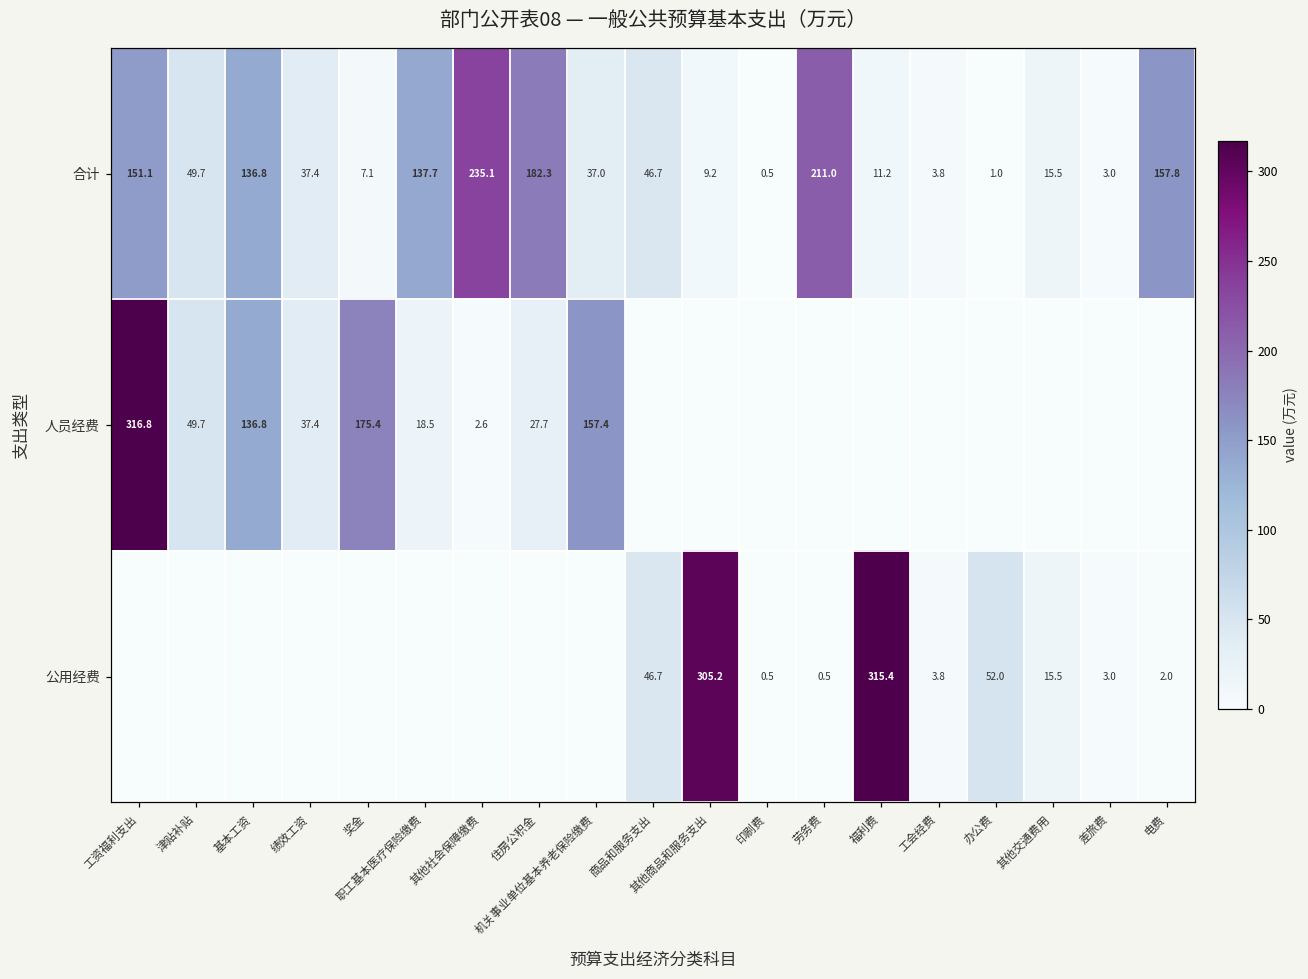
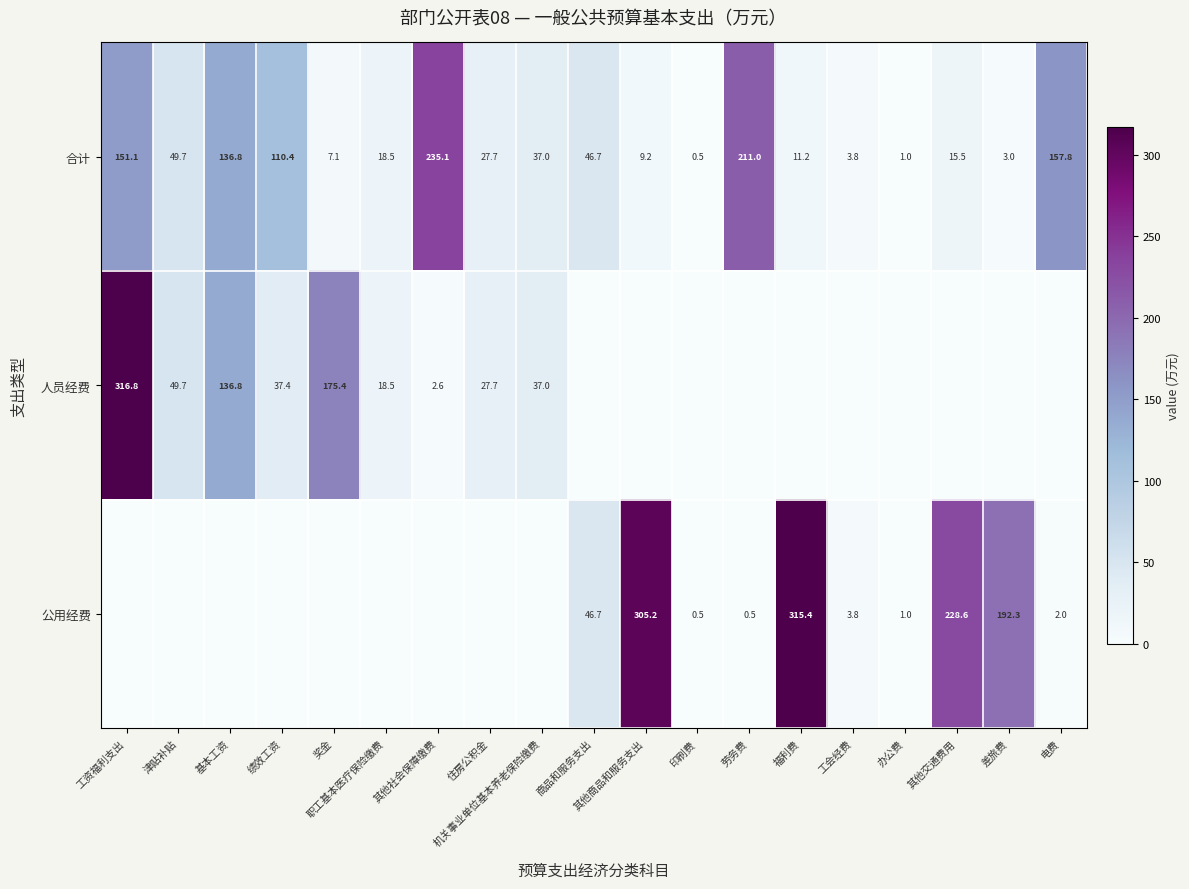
合计, 绩效工资: 37.4 -> 110.4
合计, 职工基本医疗保险缴费: 137.7 -> 18.5
合计, 住房公积金: 182.3 -> 27.7
人员经费, 机关事业单位基本养老保险缴费: 157.4 -> 37.0
公用经费, 办公费: 52.0 -> 1.0
公用经费, 其他交通费用: 15.5 -> 228.6
公用经费, 差旅费: 3.0 -> 192.3
